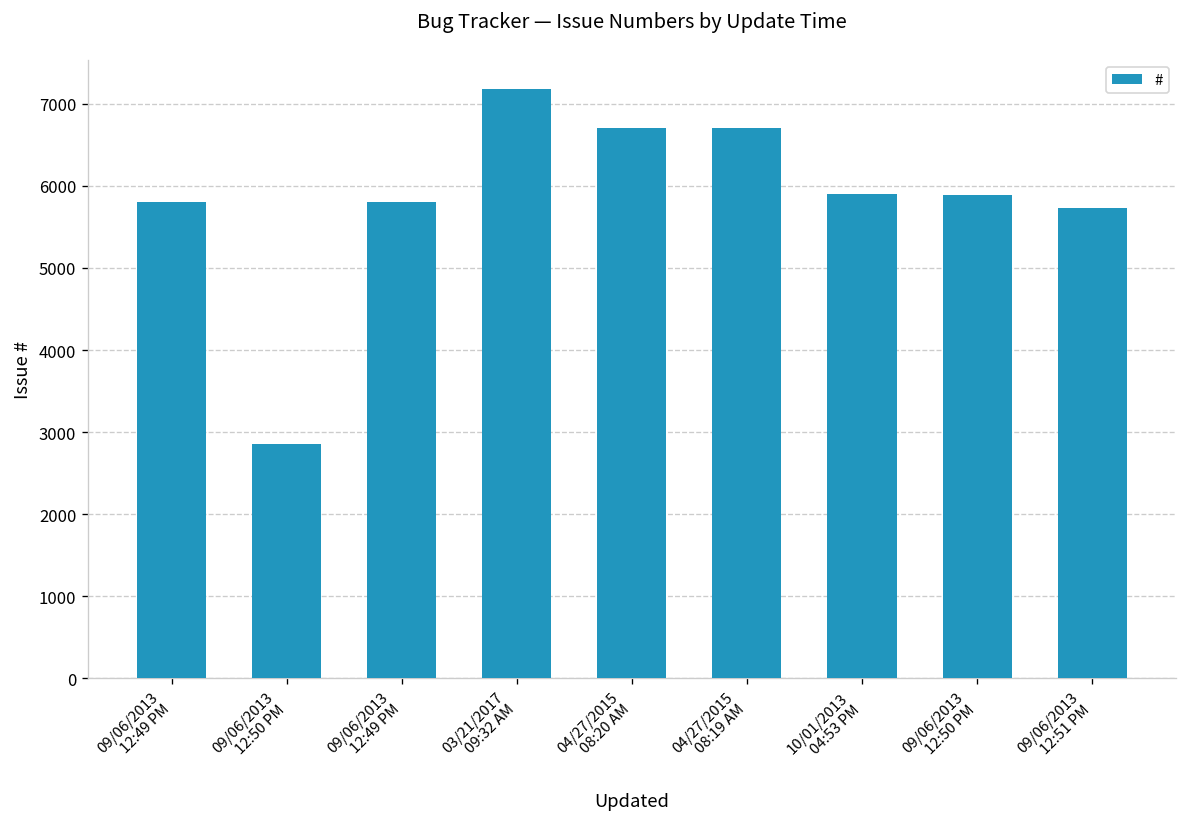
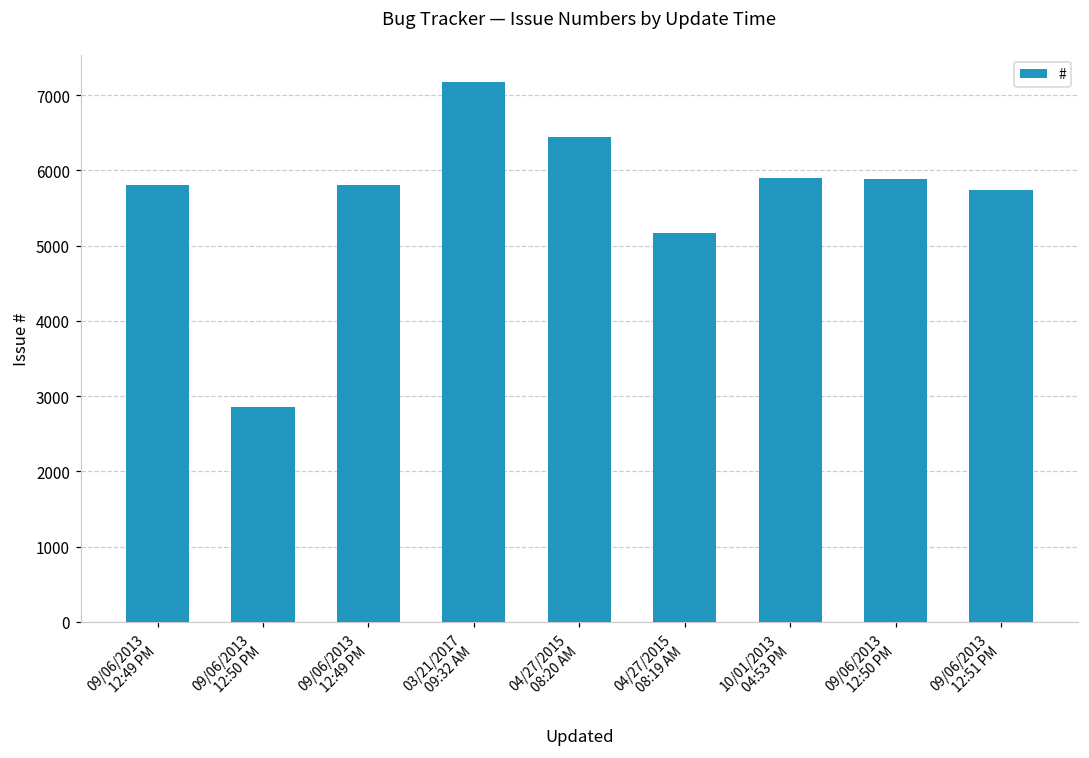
04/27/2015 08:20 AM: 6700 -> 6400
04/27/2015 08:19 AM: 6700 -> 5200
